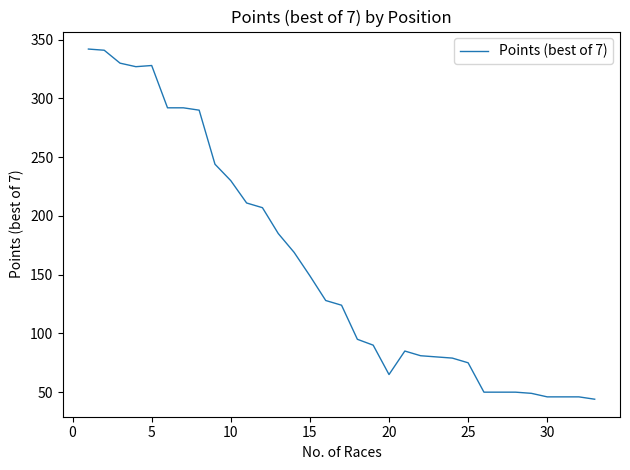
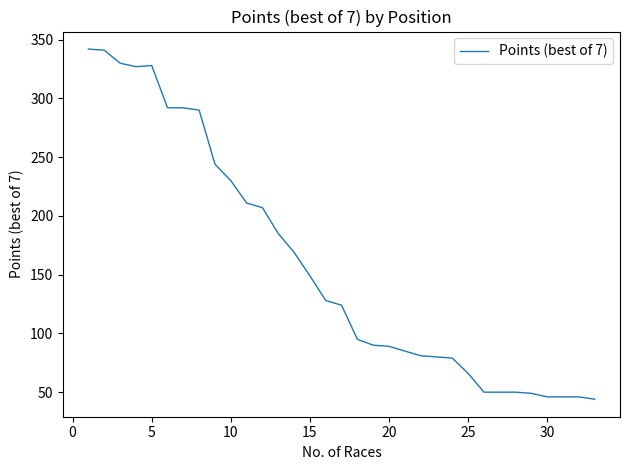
20: 65 -> 89
25: 75 -> 66
